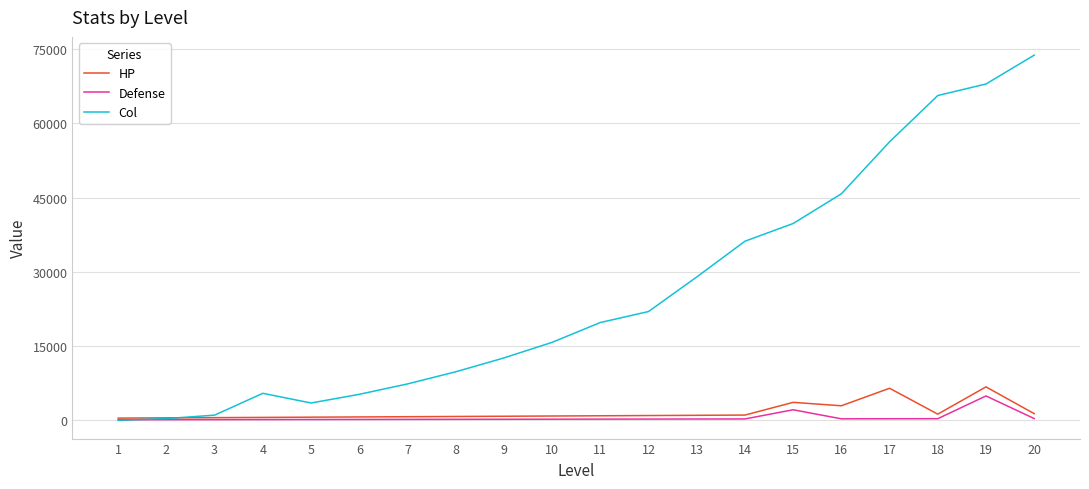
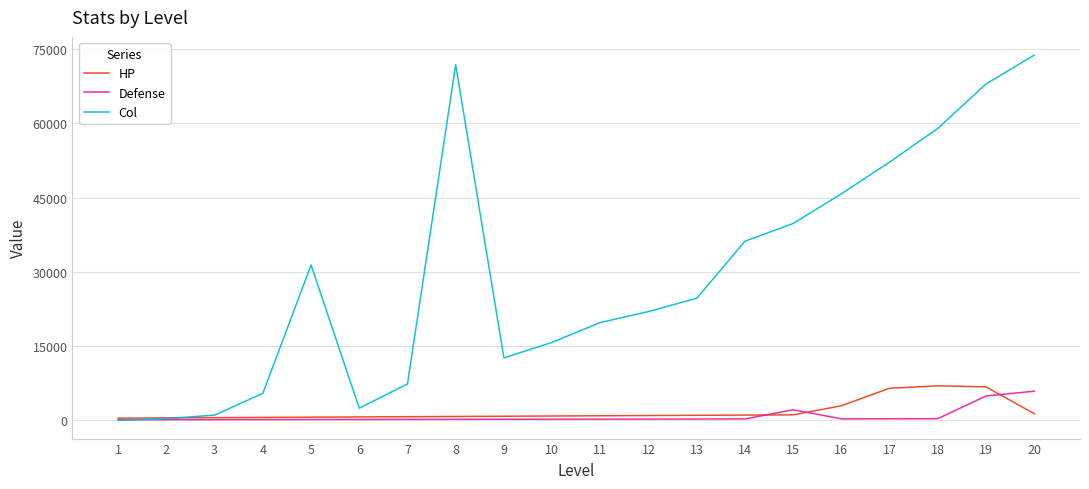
Col, 5: 4000 -> 31000
Col, 6: 5000 -> 2000
Col, 8: 10000 -> 72000
Col, 13: 29000 -> 25000
HP, 15: 4000 -> 1000
Col, 17: 56000 -> 52000
HP, 18: 1000 -> 7000
Col, 18: 66000 -> 59000
Defense, 20: 0 -> 6000
